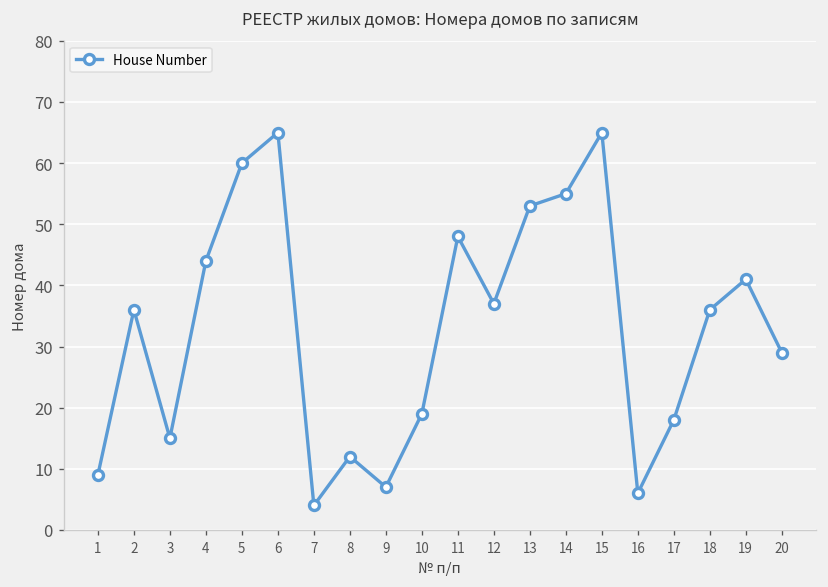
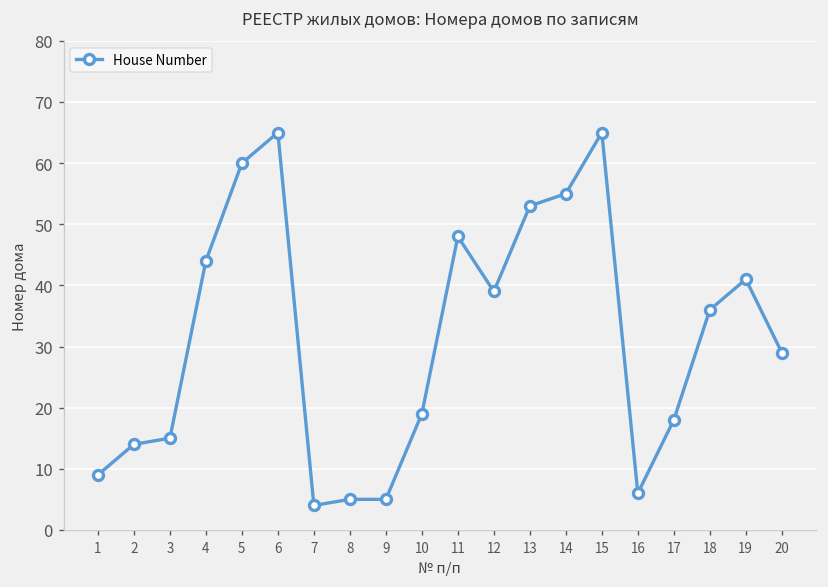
2: 36 -> 14
8: 12 -> 5
9: 7 -> 5
12: 37 -> 39
